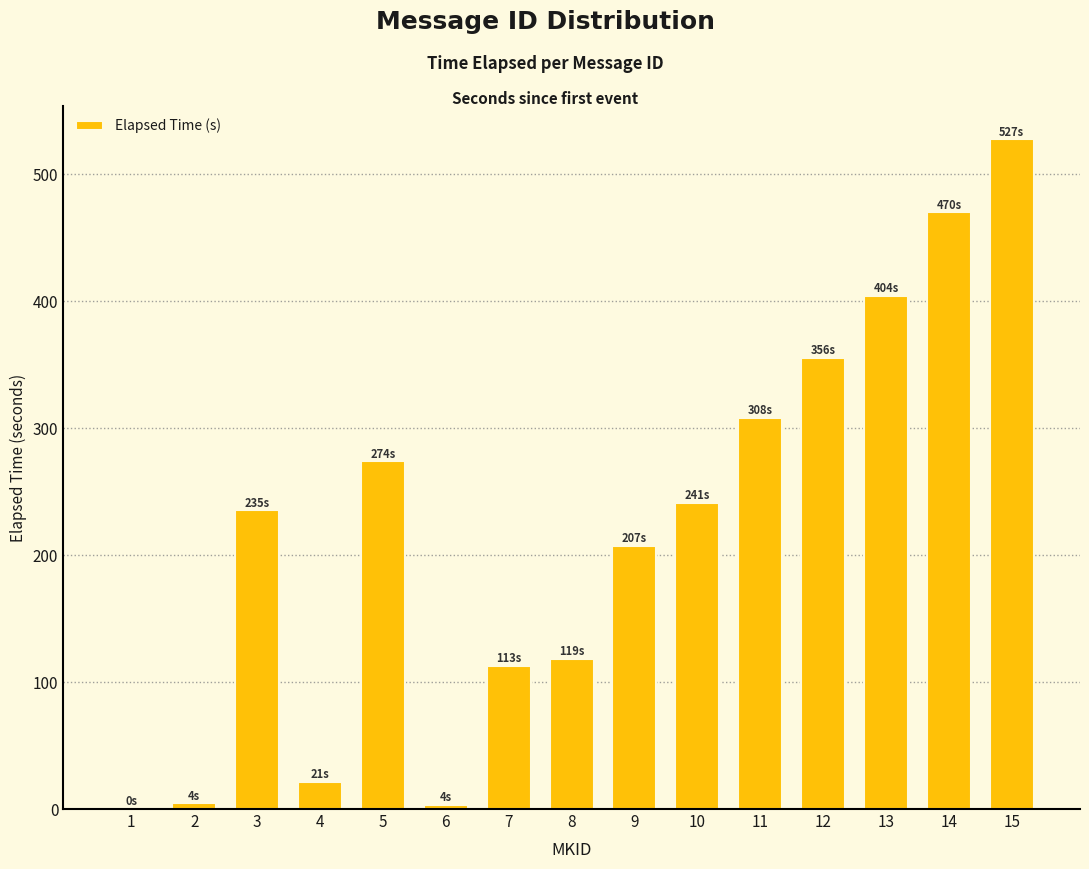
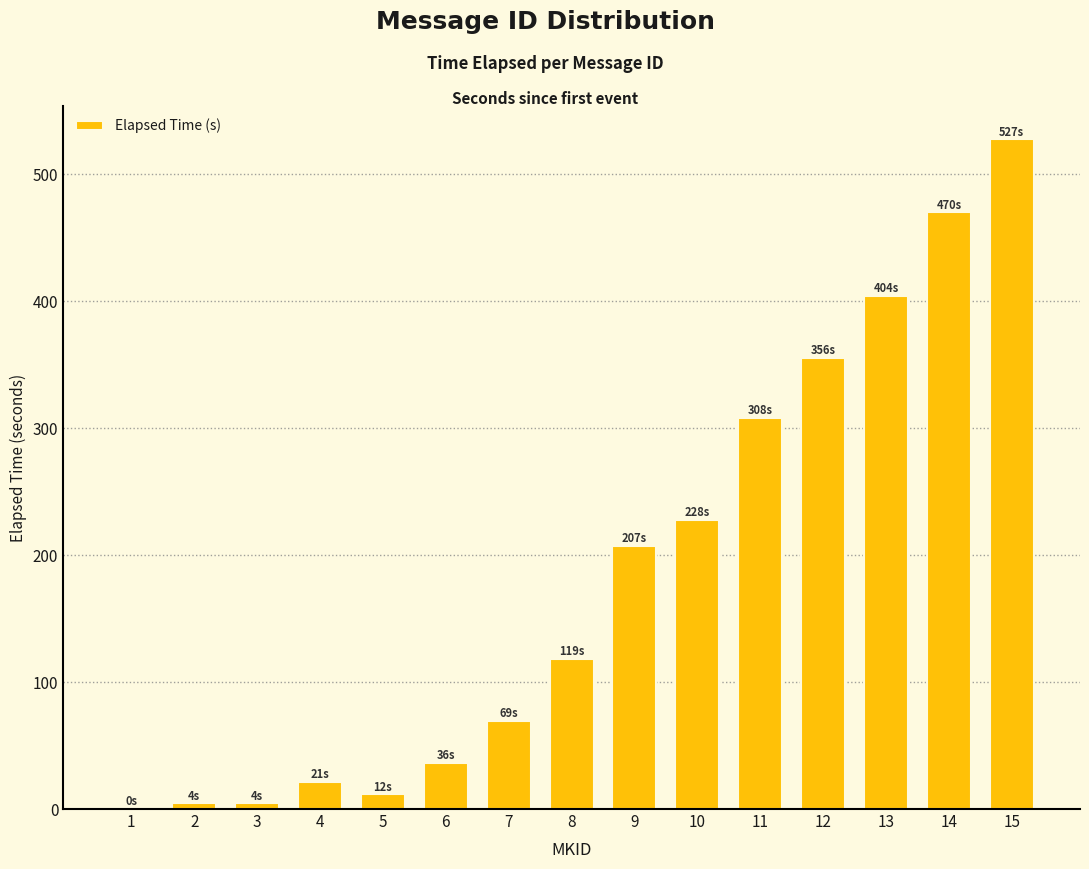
3: 235s -> 4s
5: 274s -> 12s
6: 4s -> 36s
7: 113s -> 69s
10: 241s -> 228s
